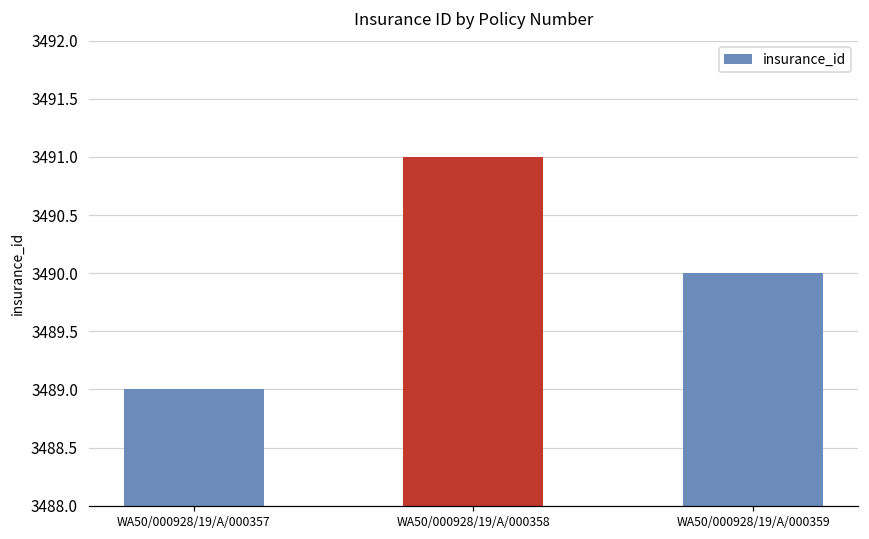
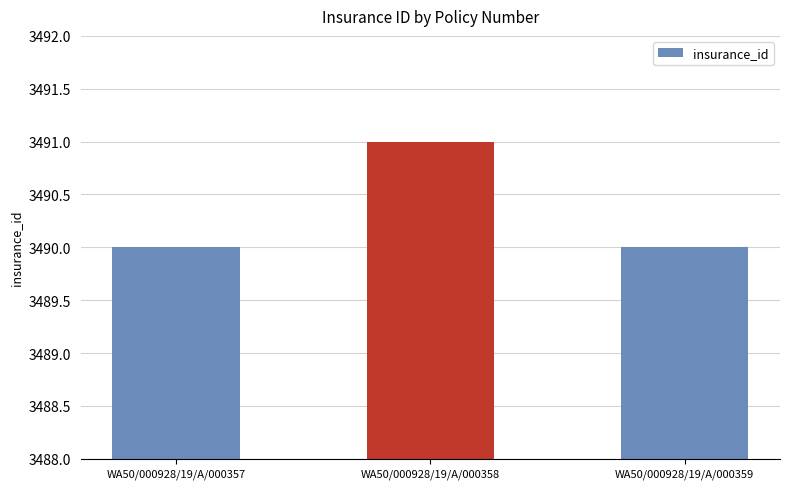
WA50/000928/19/A/000357: 3489 -> 3490
